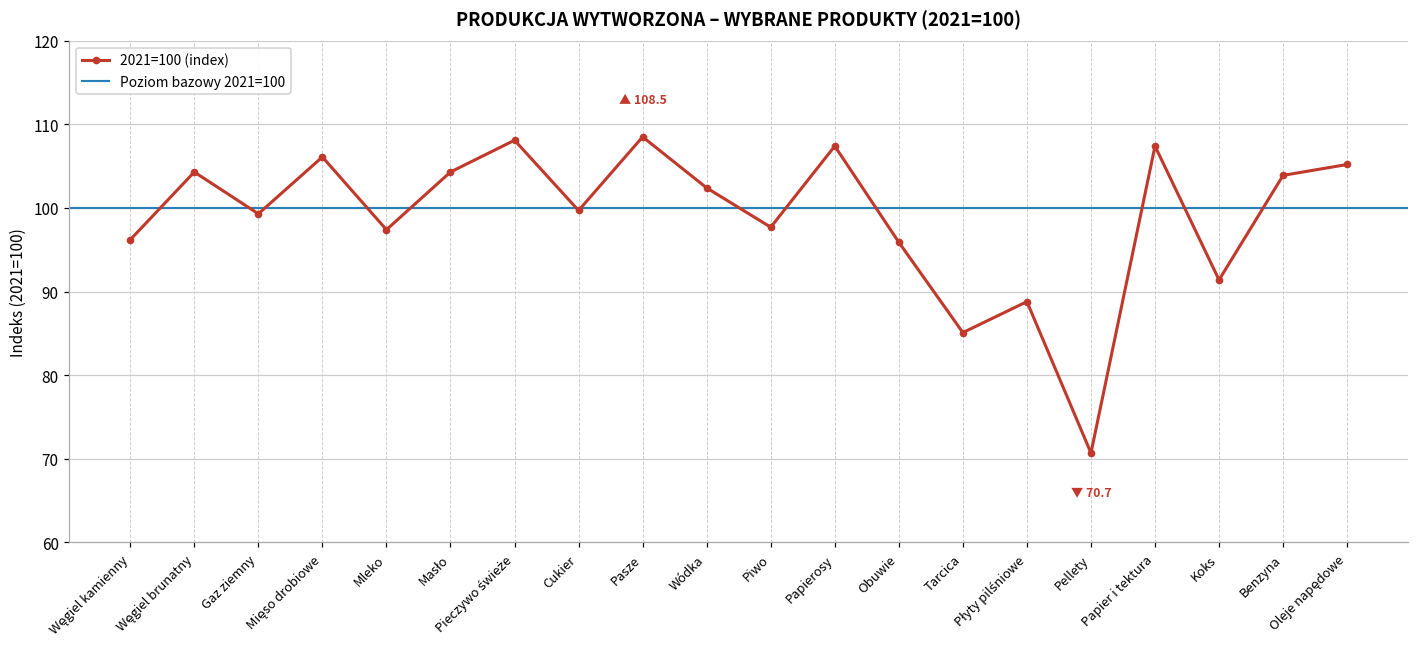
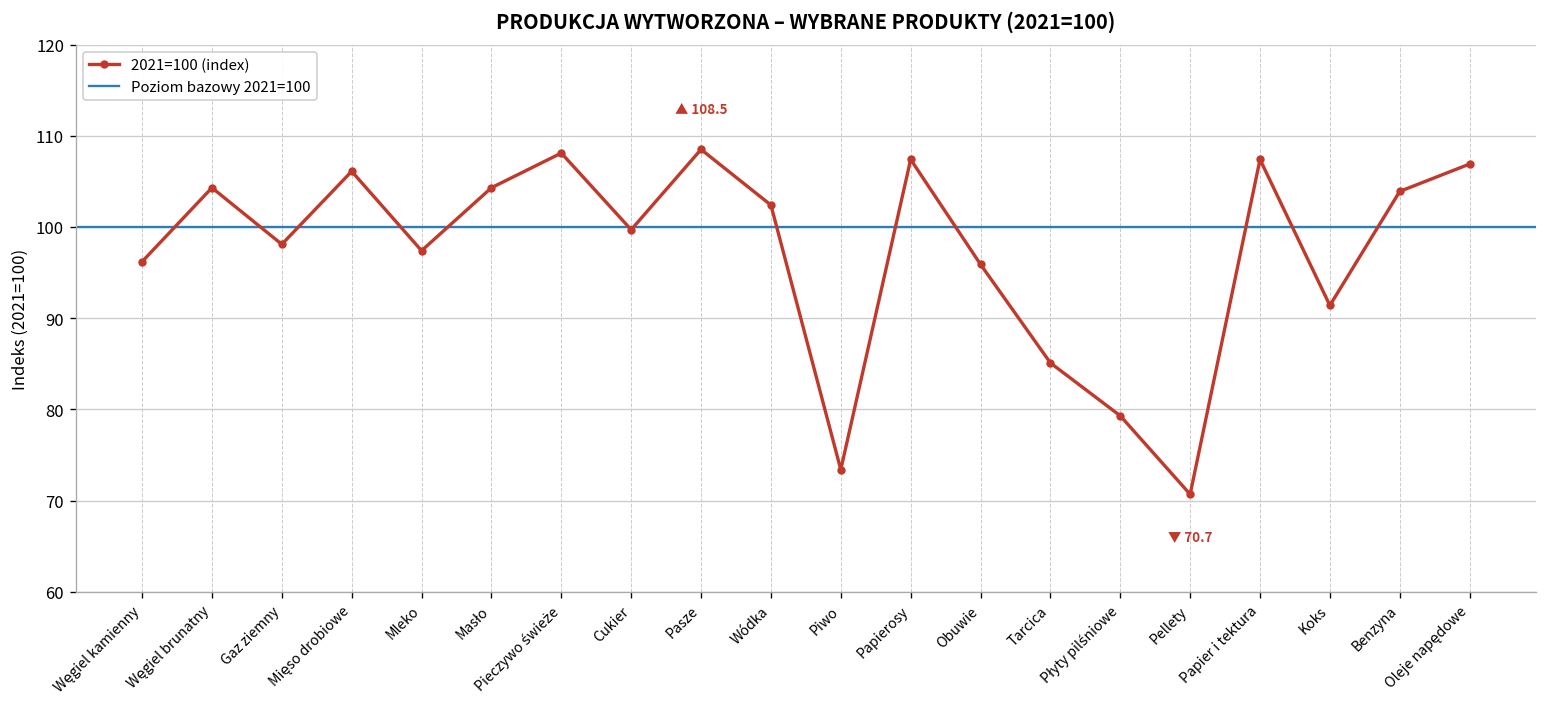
Gaz ziemny: 99 -> 98
Piwo: 98 -> 73
Płyty pilśniowe: 89 -> 79
Oleje napędowe: 105 -> 107
